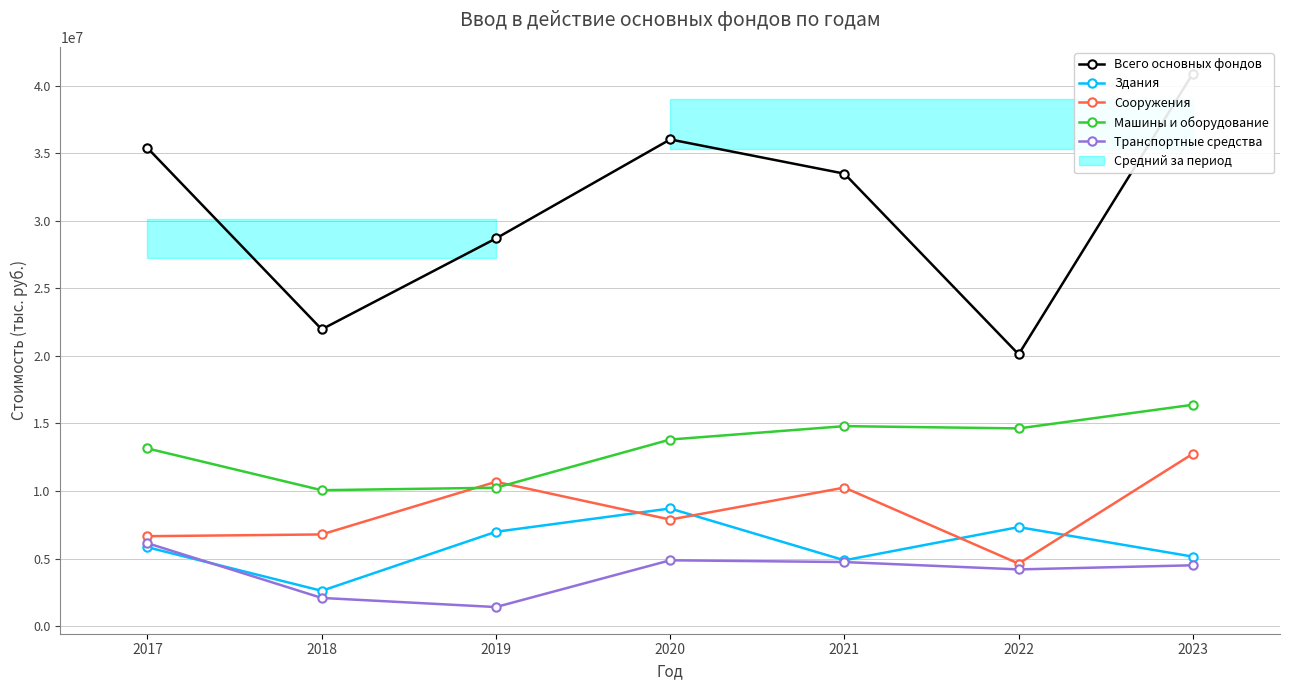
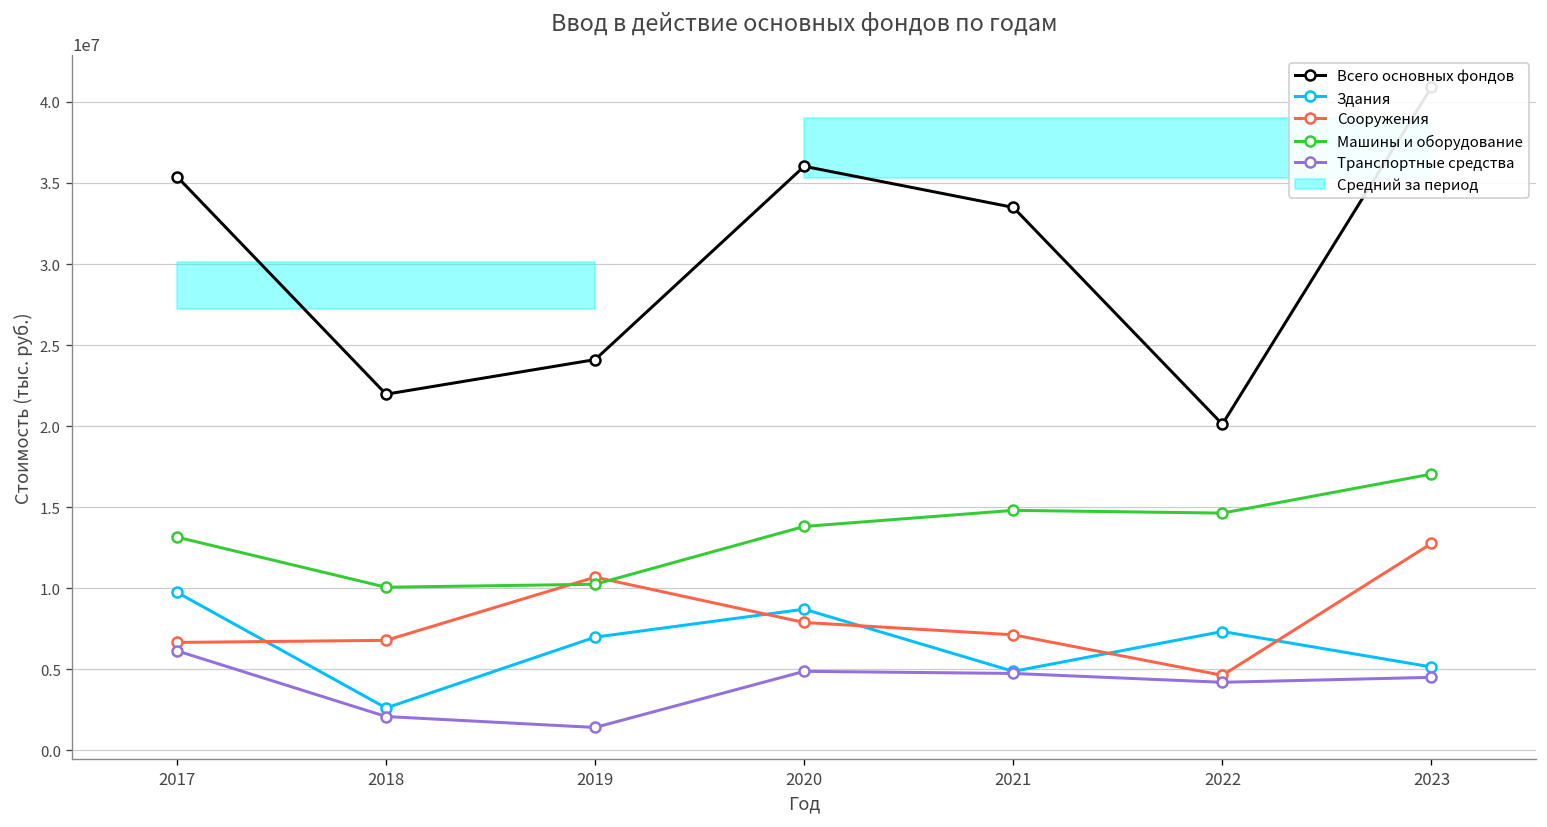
Здания, 2017: 5800000 -> 9700000
Всего основных фондов, 2019: 28700000 -> 24100000
Сооружения, 2021: 10300000 -> 7100000
Машины и оборудование, 2023: 16400000 -> 17000000
